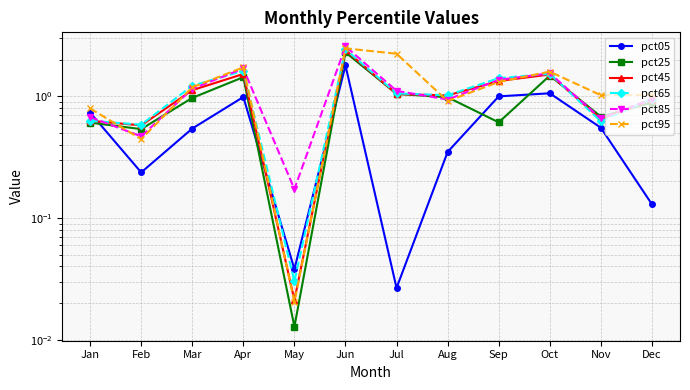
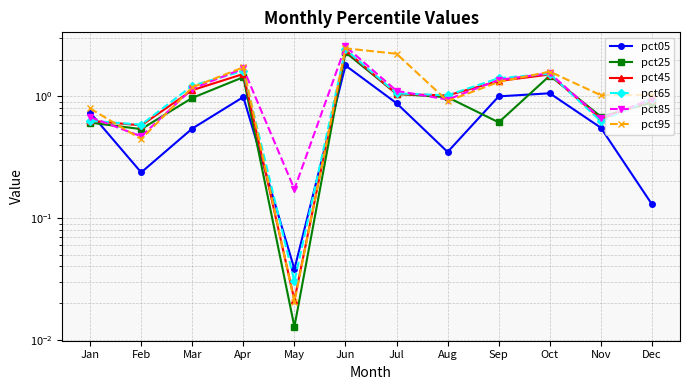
pct05, Jul: 0.027 -> 0.9
